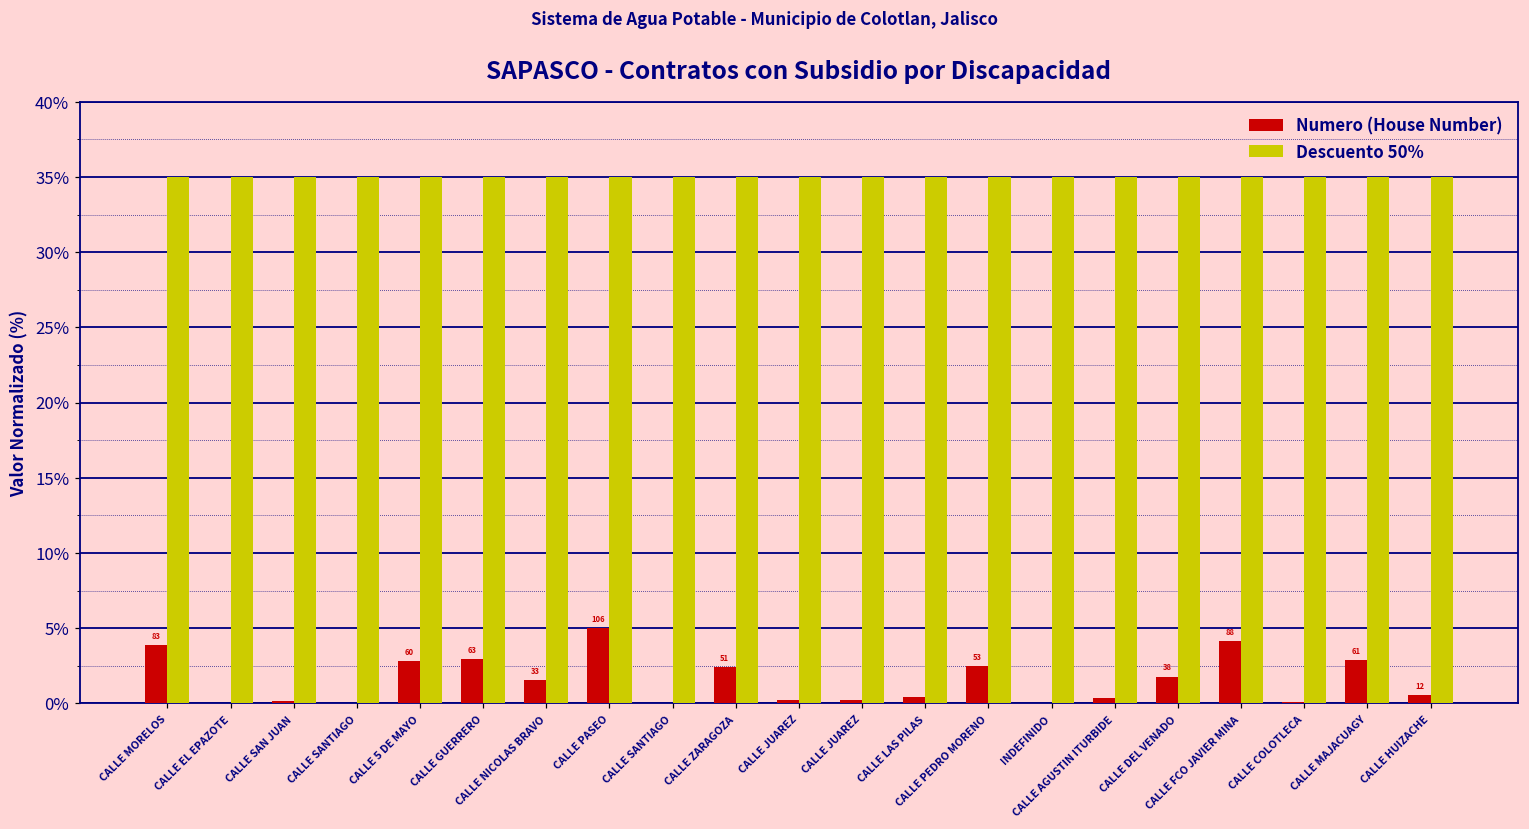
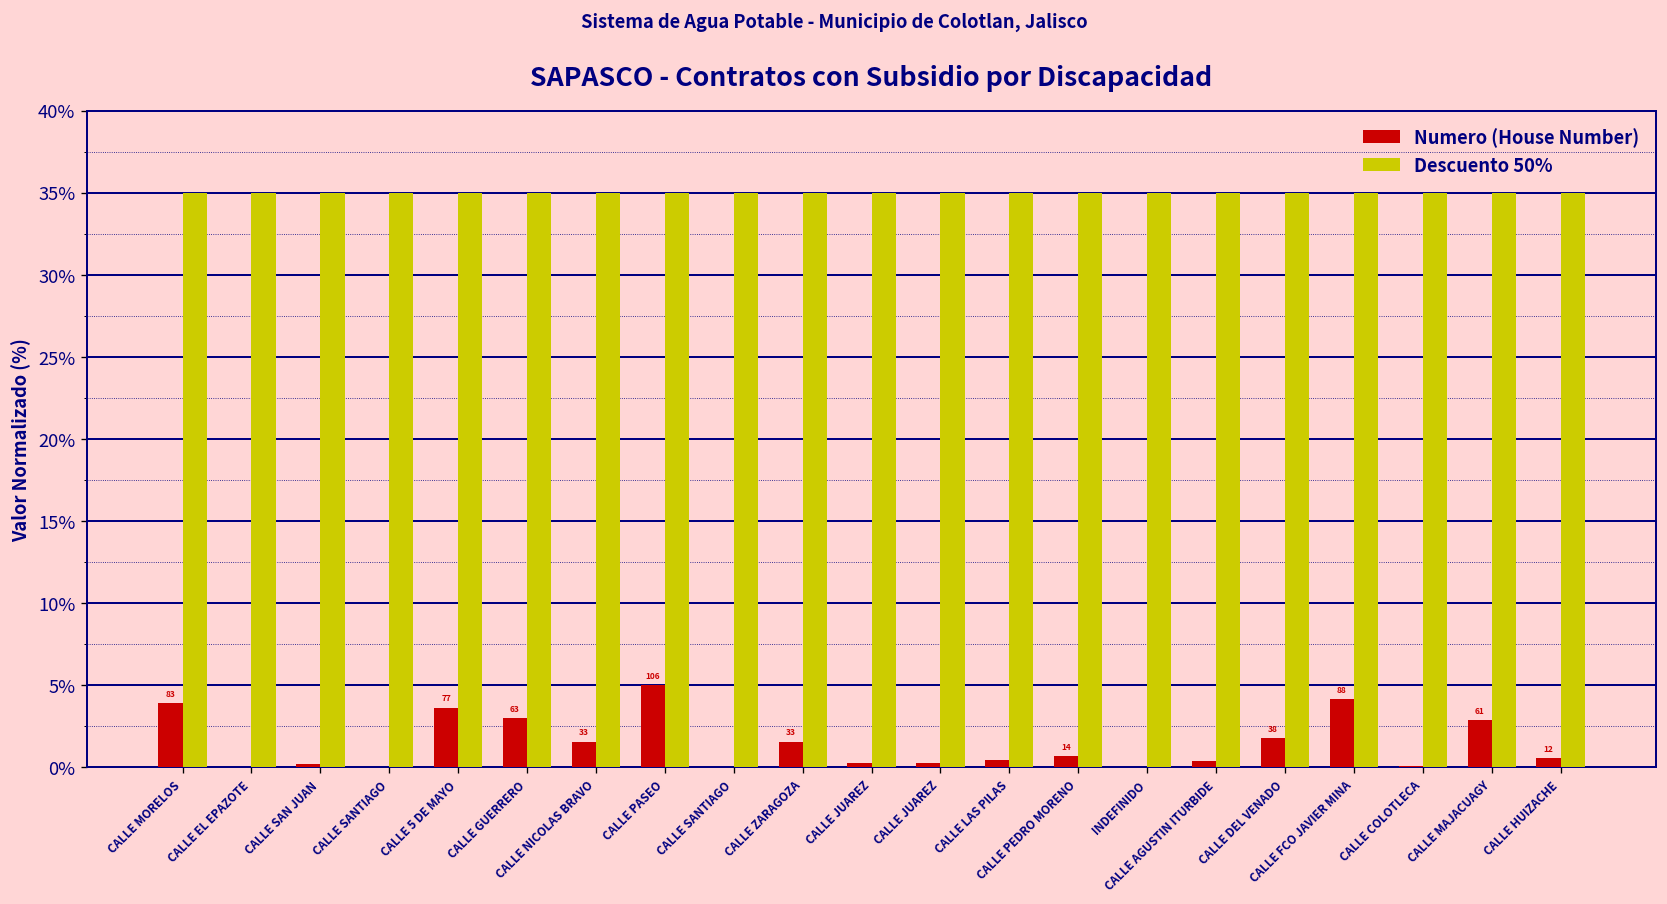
Numero (House Number), CALLE 5 DE MAYO: 60 -> 77
Numero (House Number), CALLE ZARAGOZA: 51 -> 33
Numero (House Number), CALLE PEDRO MORENO: 53 -> 14
